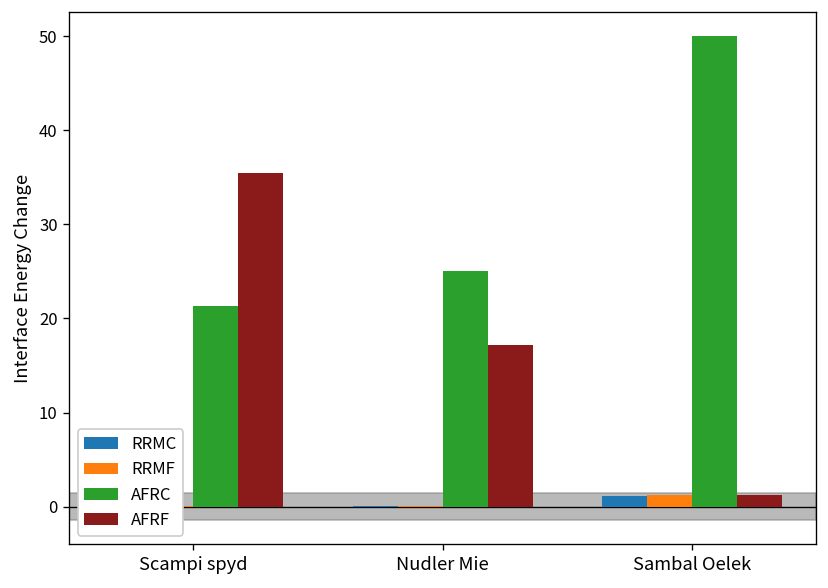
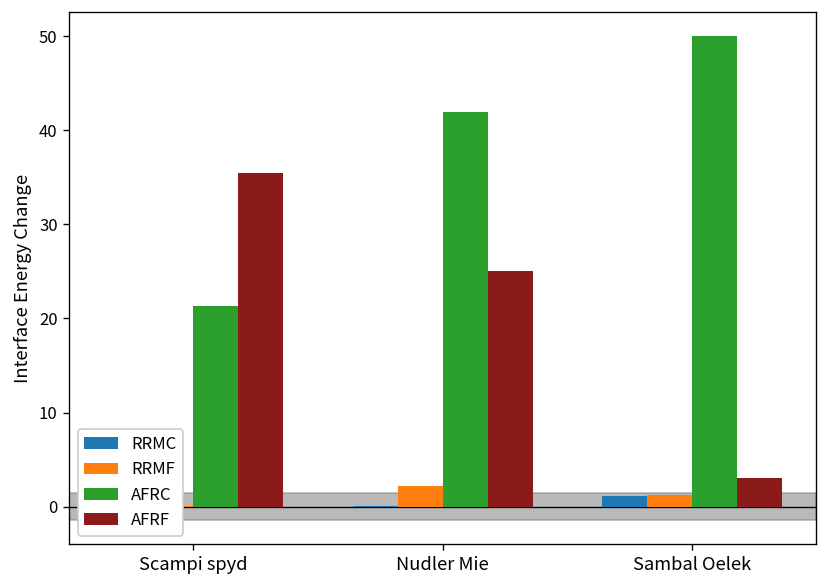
RRMF, Nudler Mie: 0 -> 2
AFRC, Nudler Mie: 25 -> 42
AFRF, Nudler Mie: 17 -> 25
AFRF, Sambal Oelek: 1 -> 3
